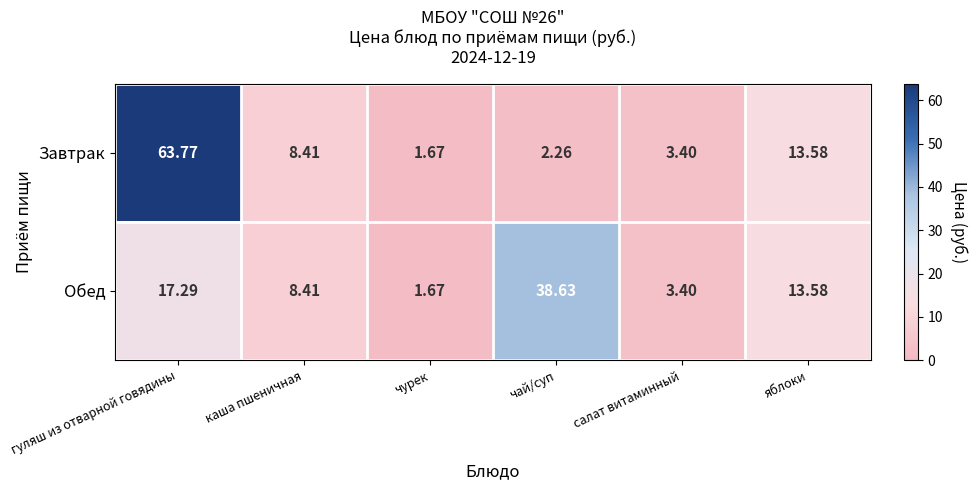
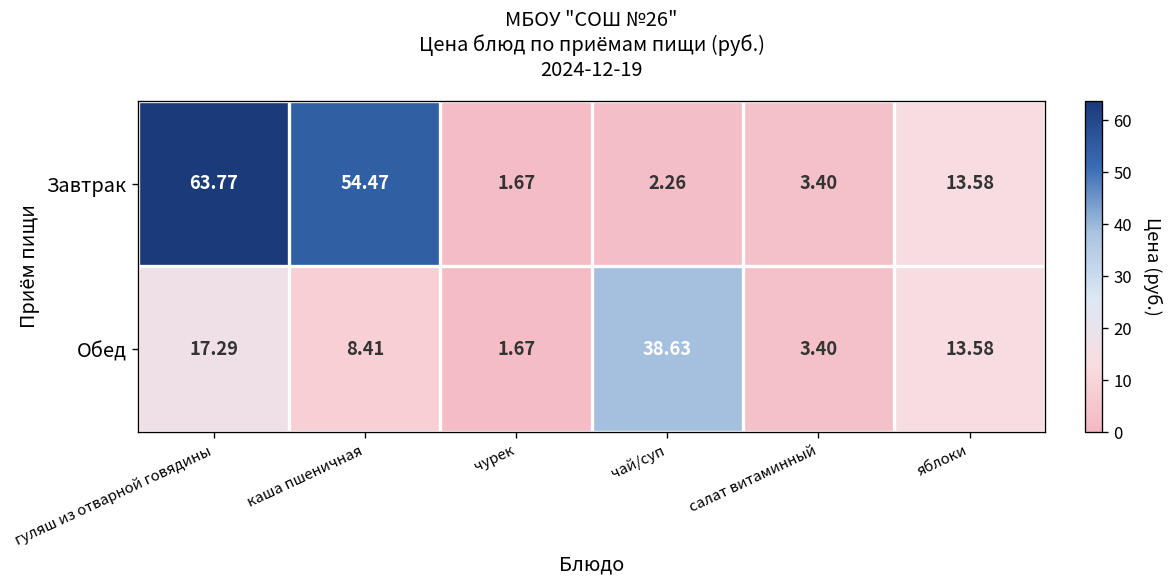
Завтрак, каша пшеничная: 8.41 -> 54.47
